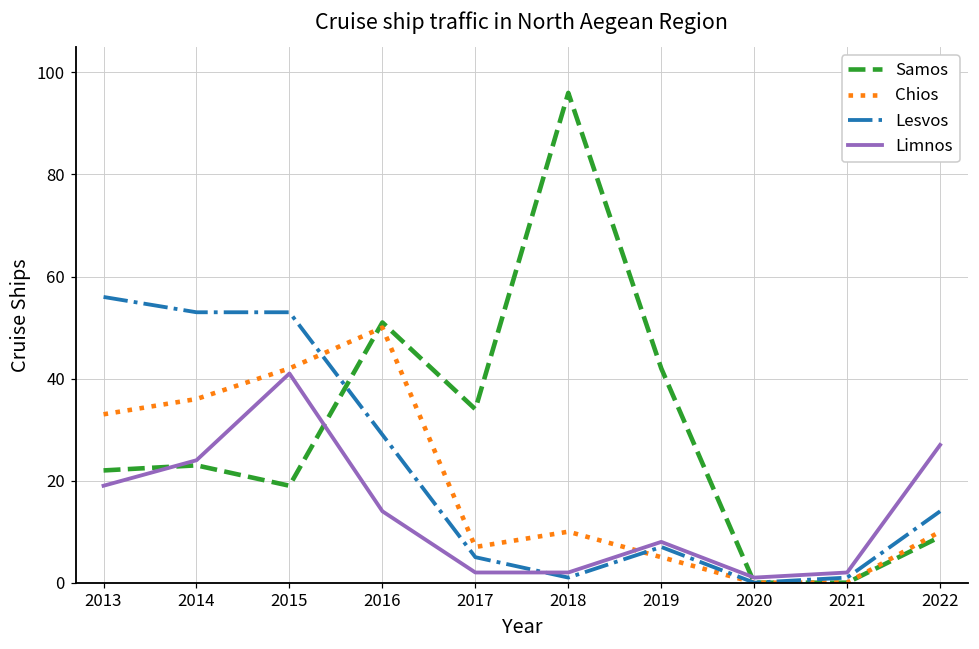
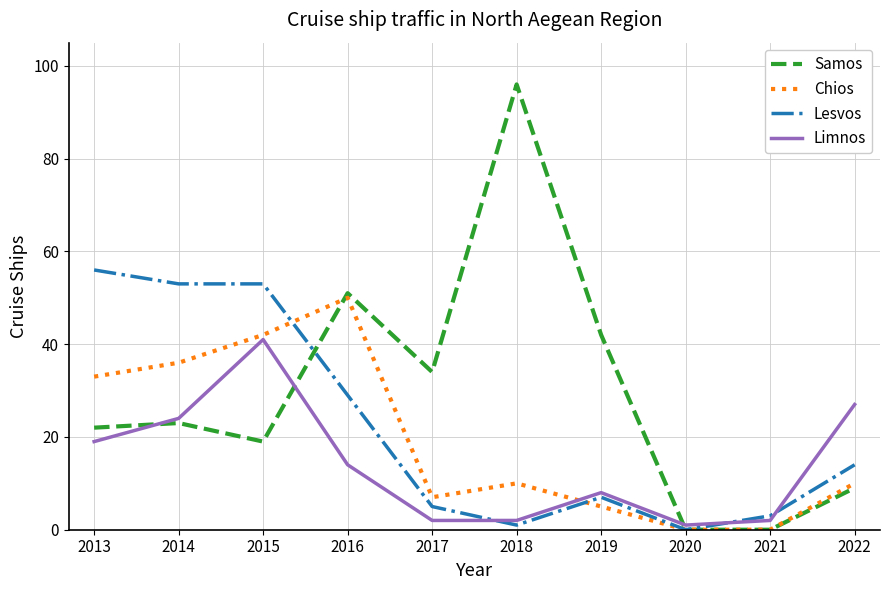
Lesvos, 2021: 1 -> 3
